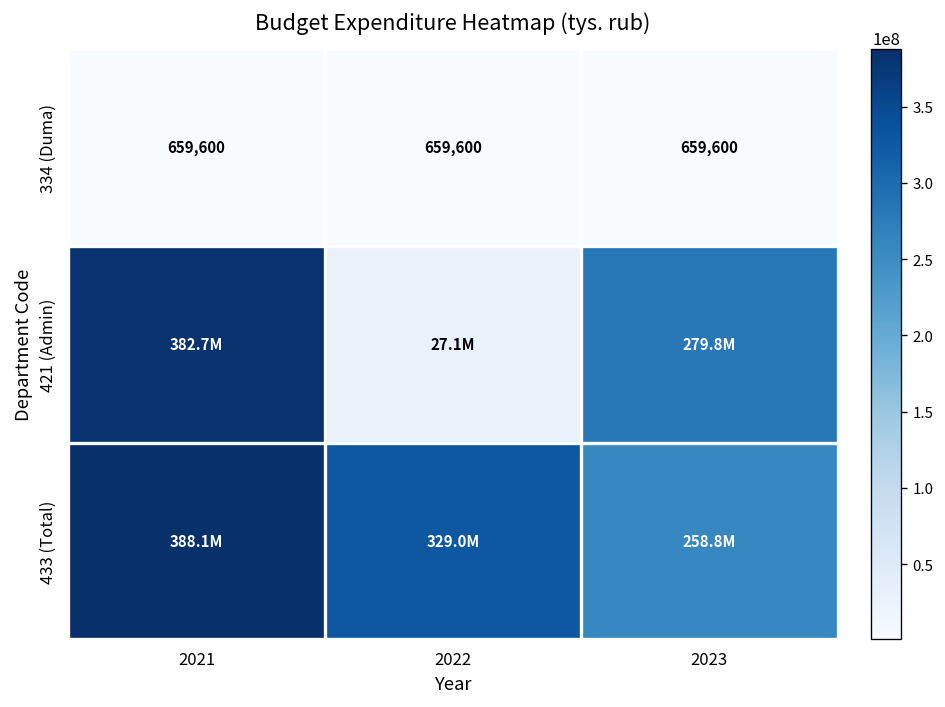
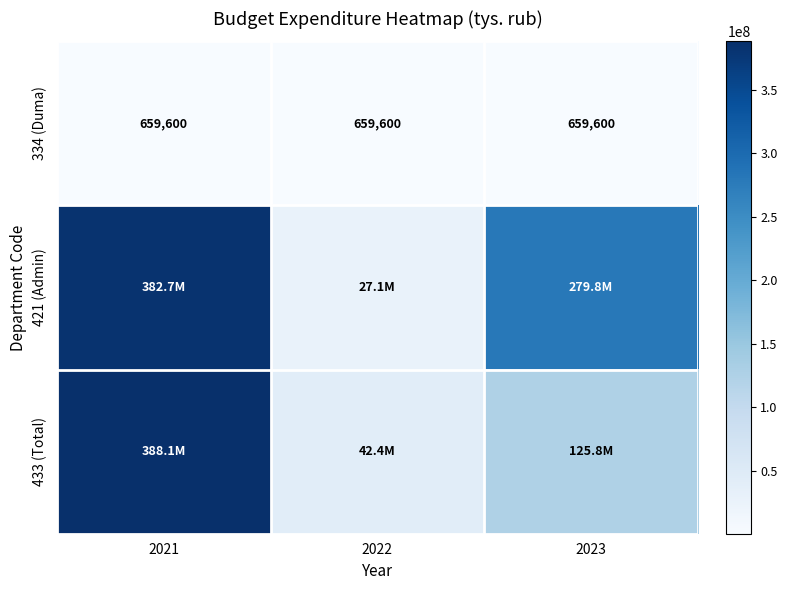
433 (Total), 2022: 329.0M -> 42.4M
433 (Total), 2023: 258.8M -> 125.8M
